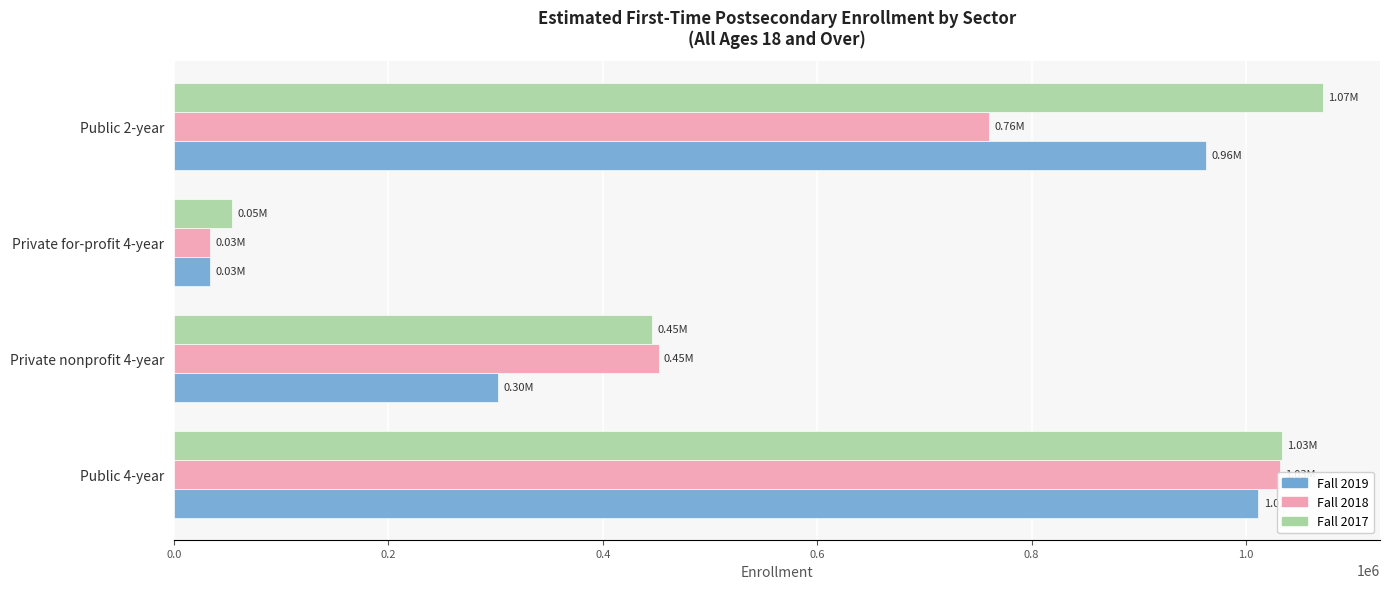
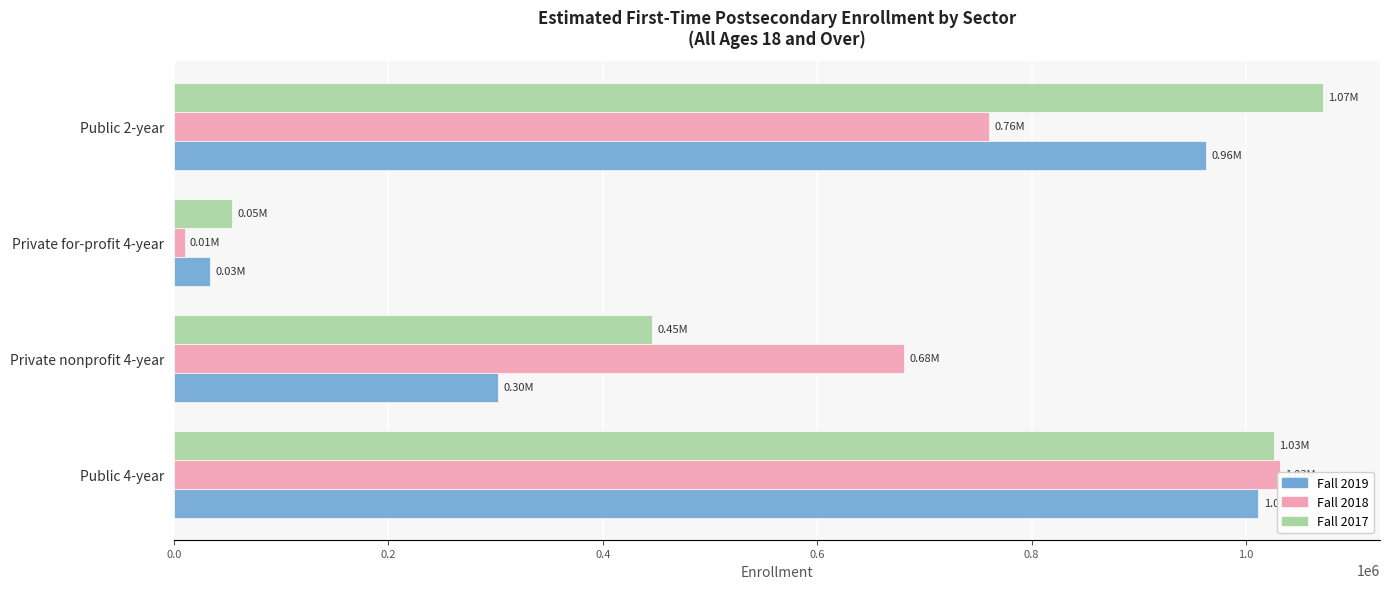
Fall 2018, Private for-profit 4-year: 0.03M -> 0.01M
Fall 2018, Private nonprofit 4-year: 0.45M -> 0.68M
Fall 2017, Public 4-year: 1033000 -> 1026000
